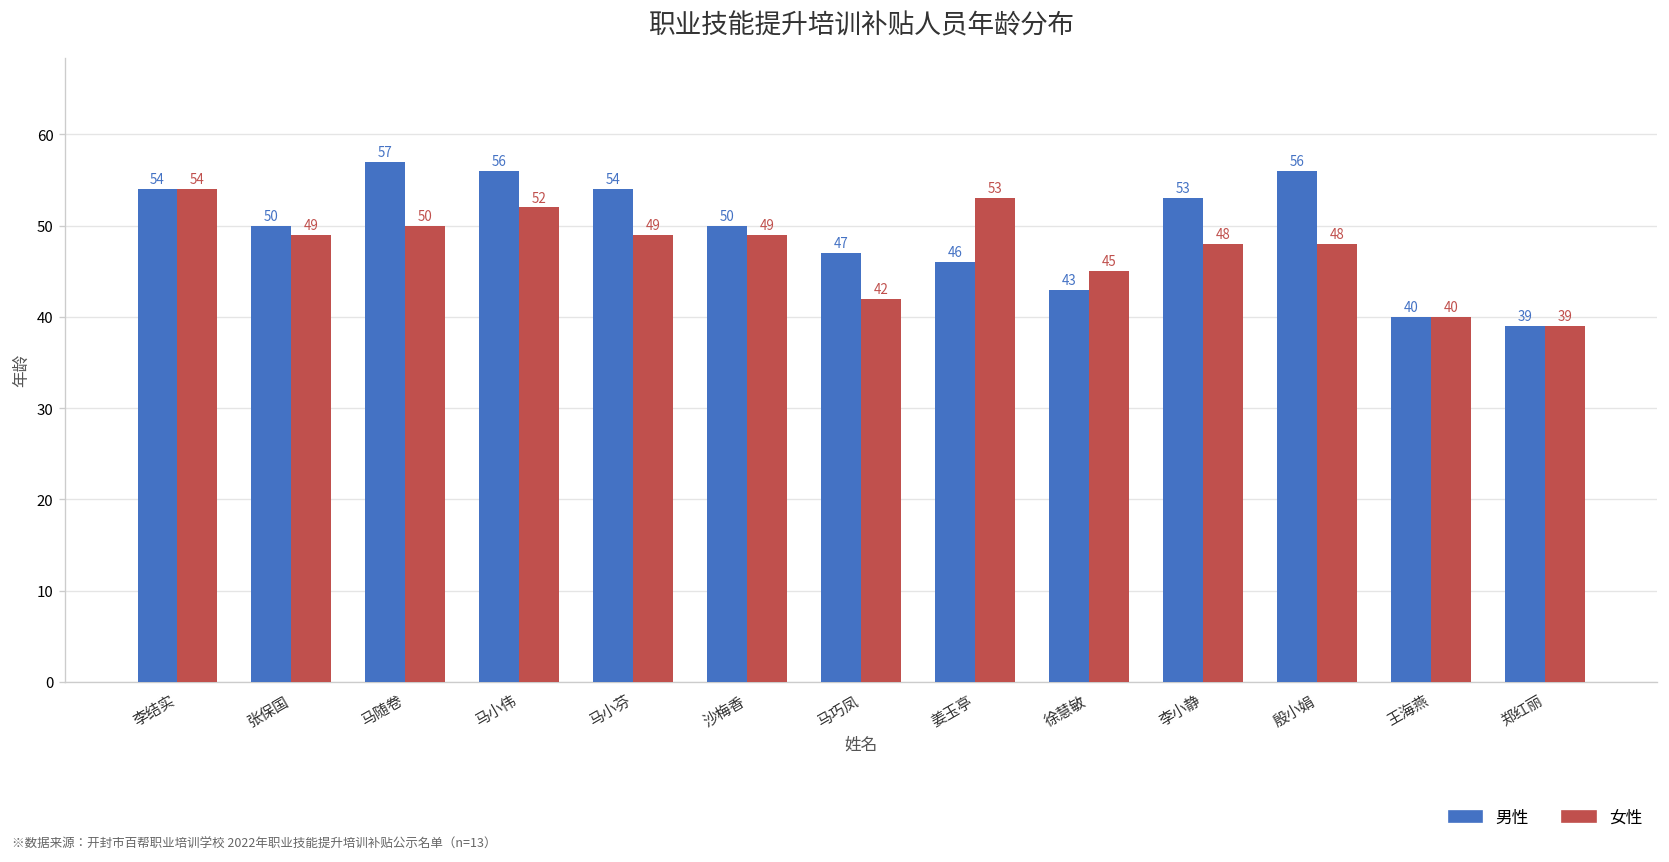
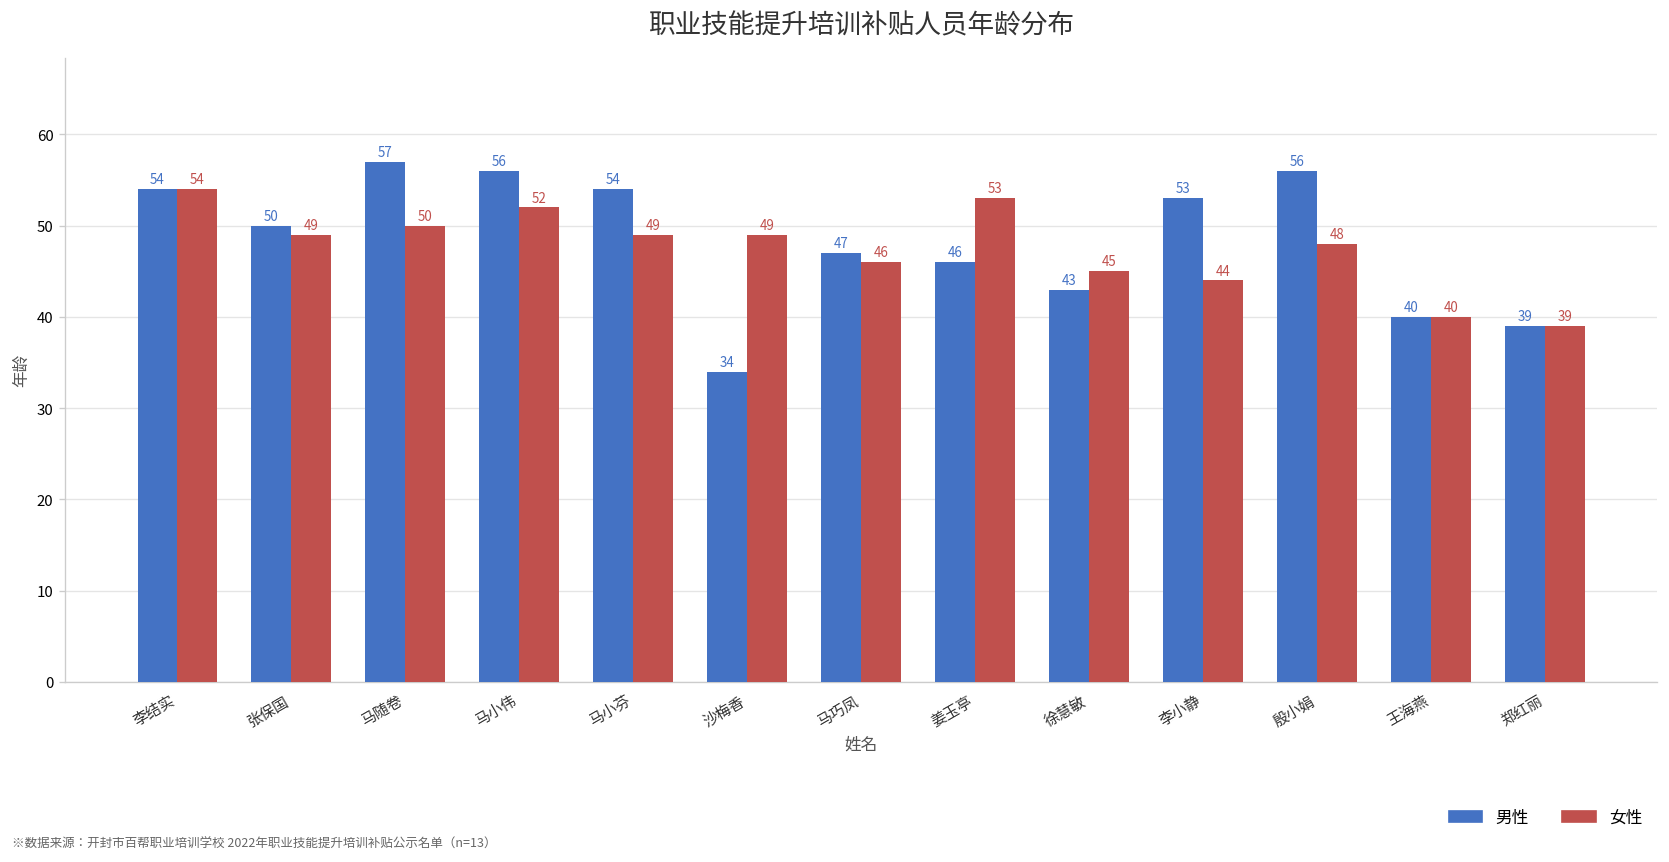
男性, 沙梅香: 50 -> 34
女性, 马巧凤: 42 -> 46
女性, 李小静: 48 -> 44
